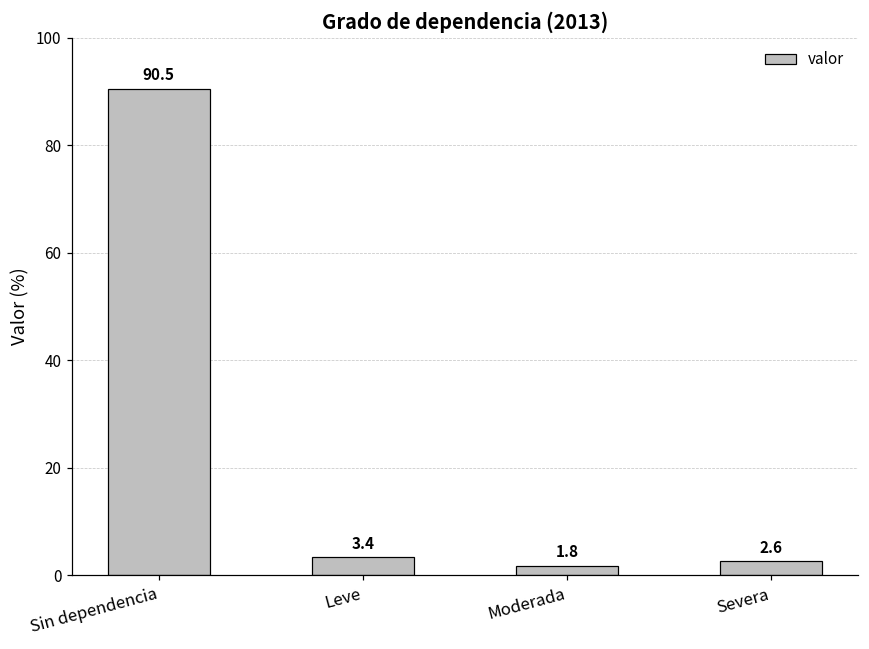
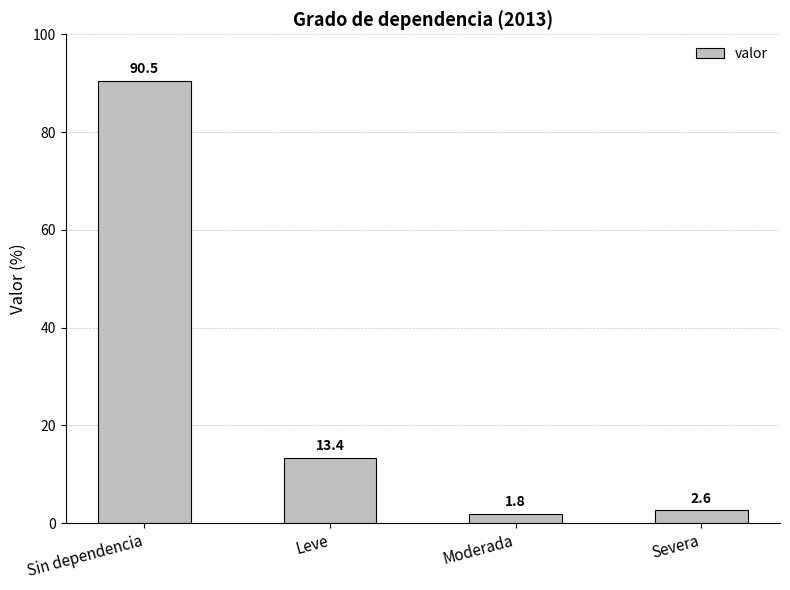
Leve: 3.4 -> 13.4
